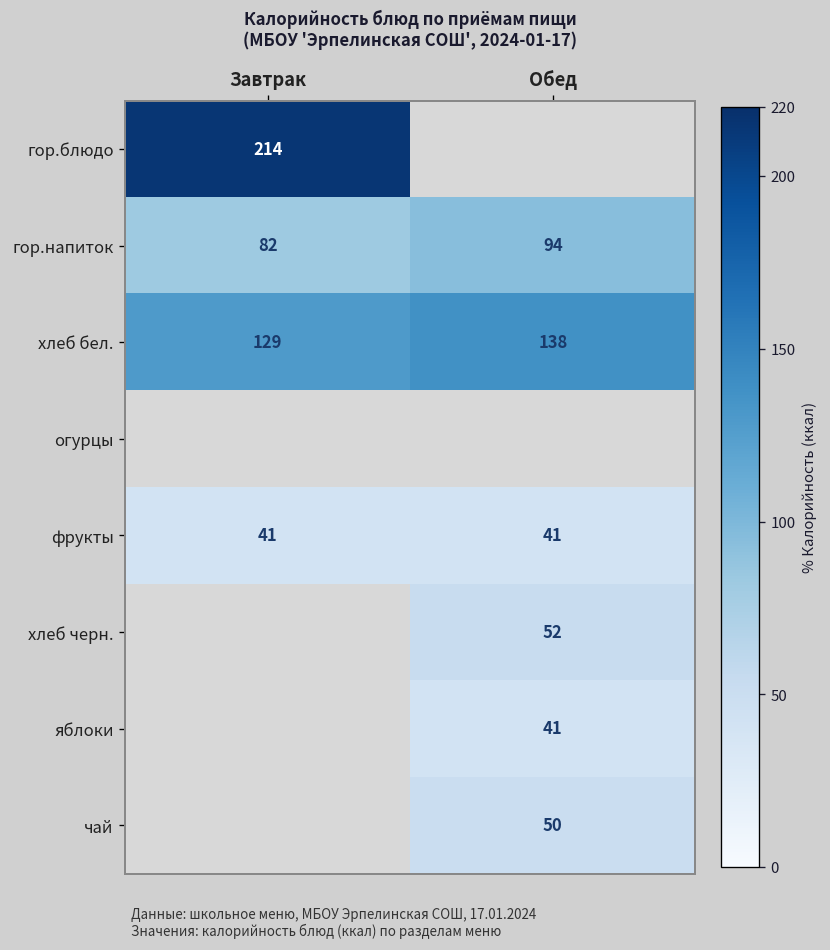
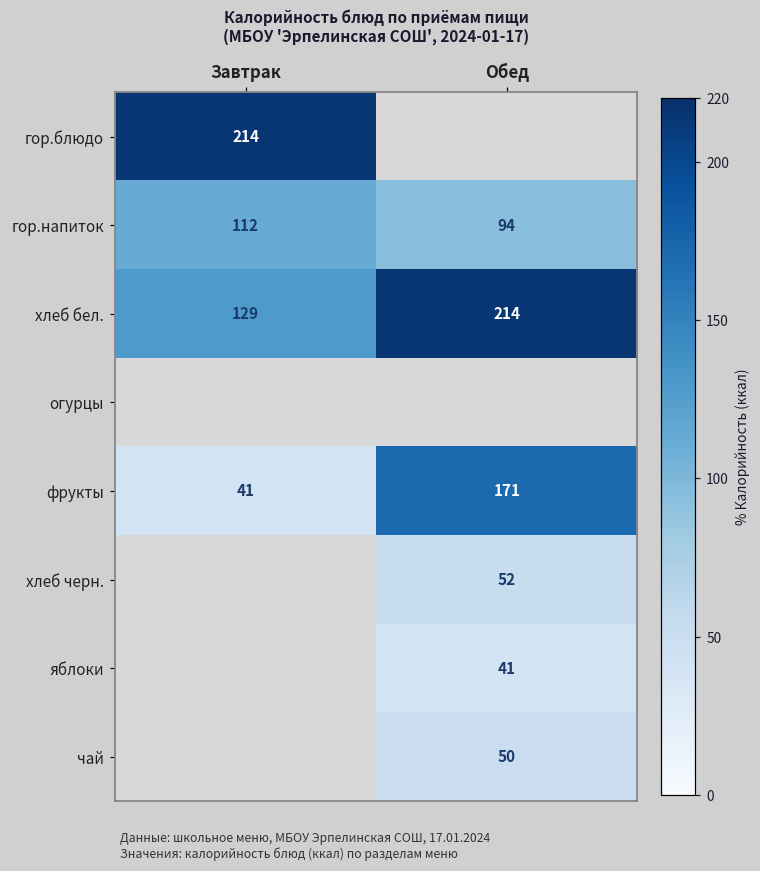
гор.напиток, Завтрак: 82 -> 112
хлеб бел., Обед: 138 -> 214
фрукты, Обед: 41 -> 171
